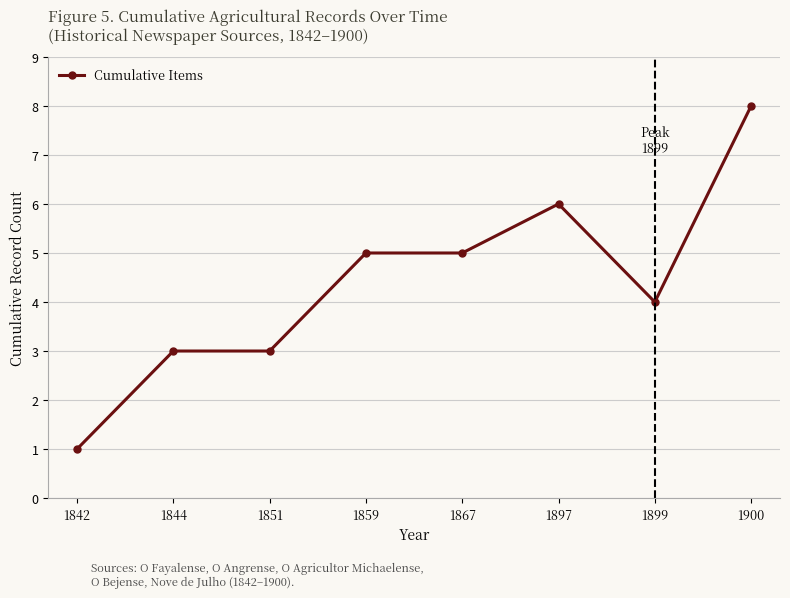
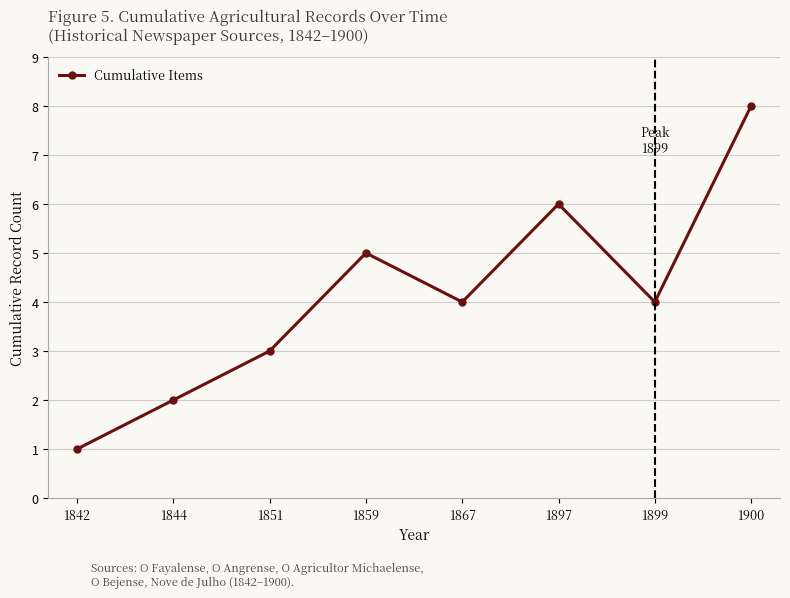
1844: 3 -> 2
1867: 5 -> 4
